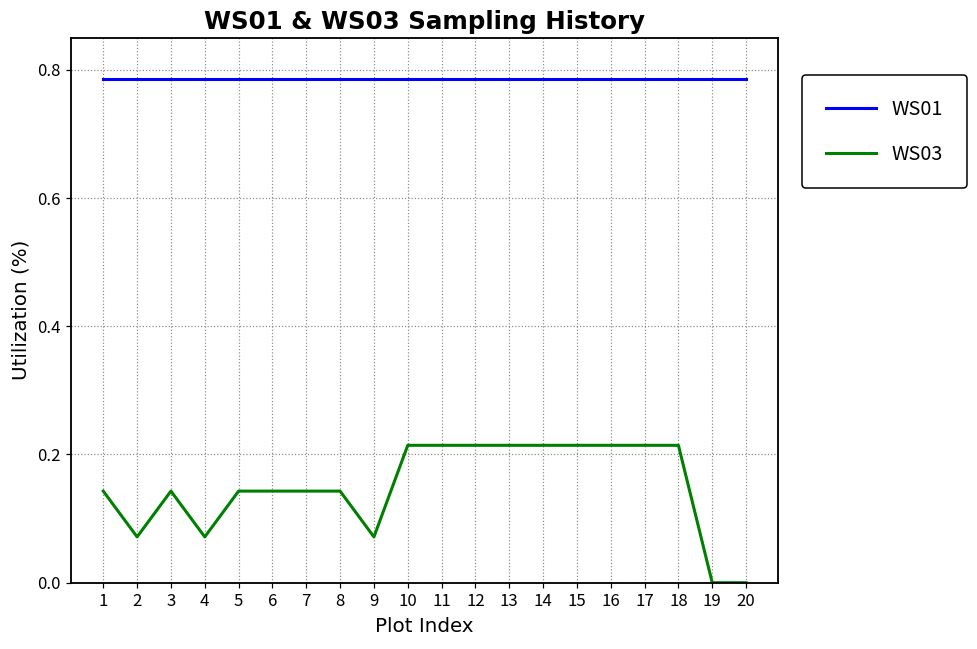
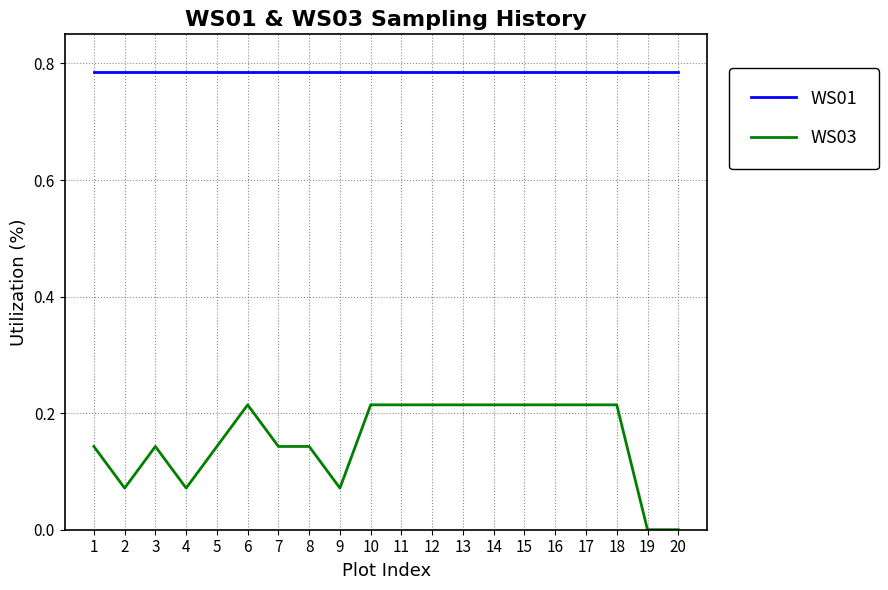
WS03, 6: 0.14 -> 0.21
